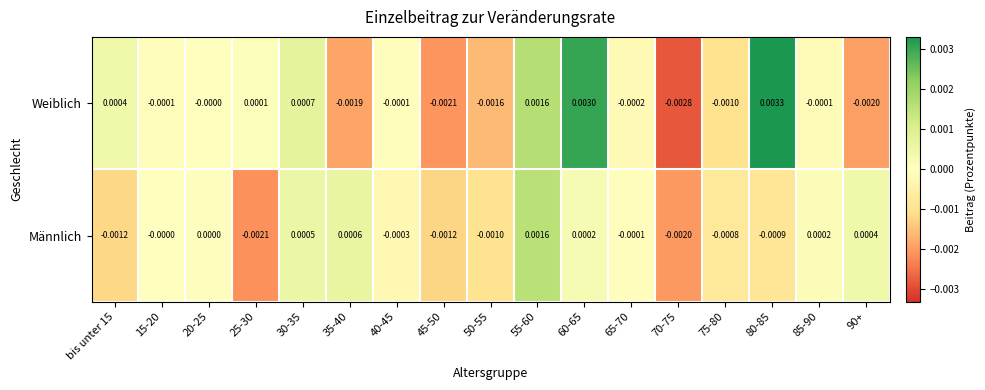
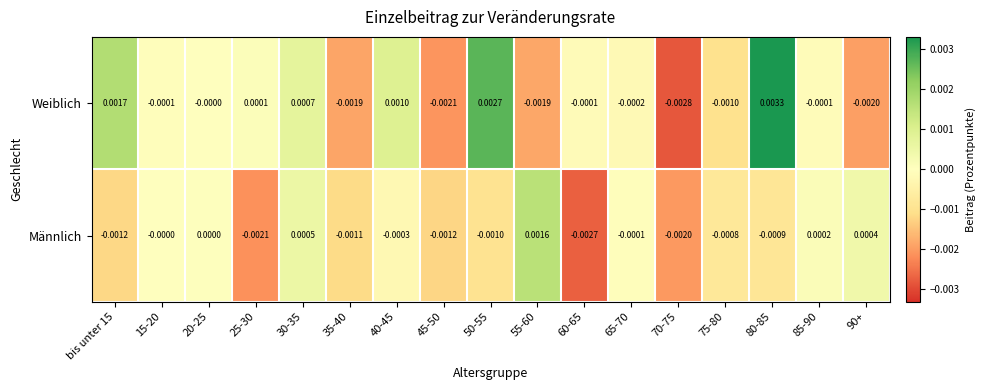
Weiblich, bis unter 15: 0.0004 -> 0.0017
Weiblich, 40-45: -0.0001 -> 0.0010
Weiblich, 50-55: -0.0016 -> 0.0027
Weiblich, 55-60: 0.0016 -> -0.0019
Weiblich, 60-65: 0.0030 -> -0.0001
Männlich, 35-40: 0.0006 -> -0.0011
Männlich, 60-65: 0.0002 -> -0.0027
